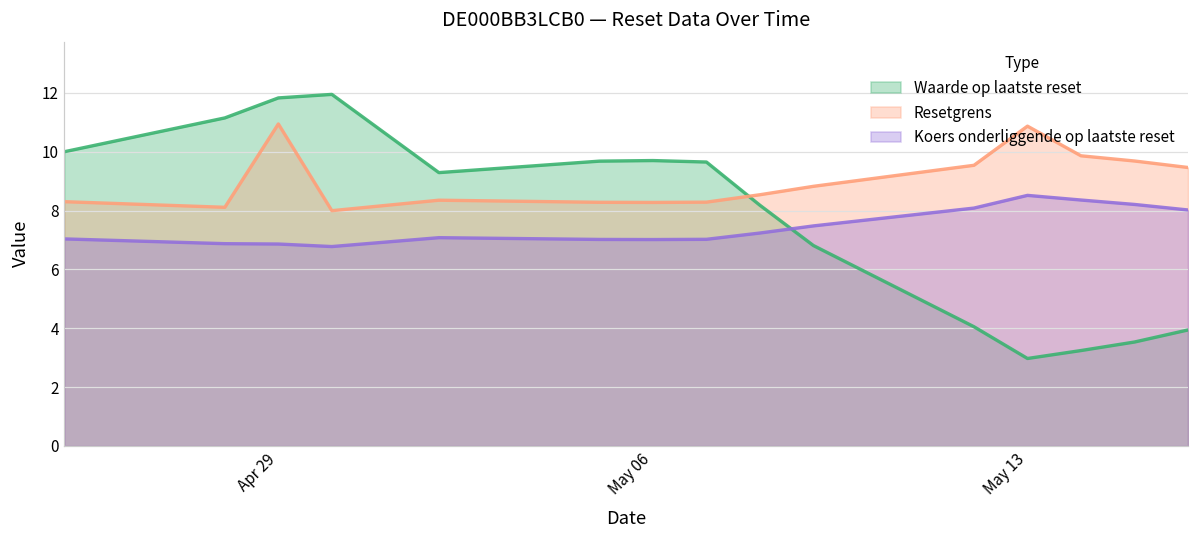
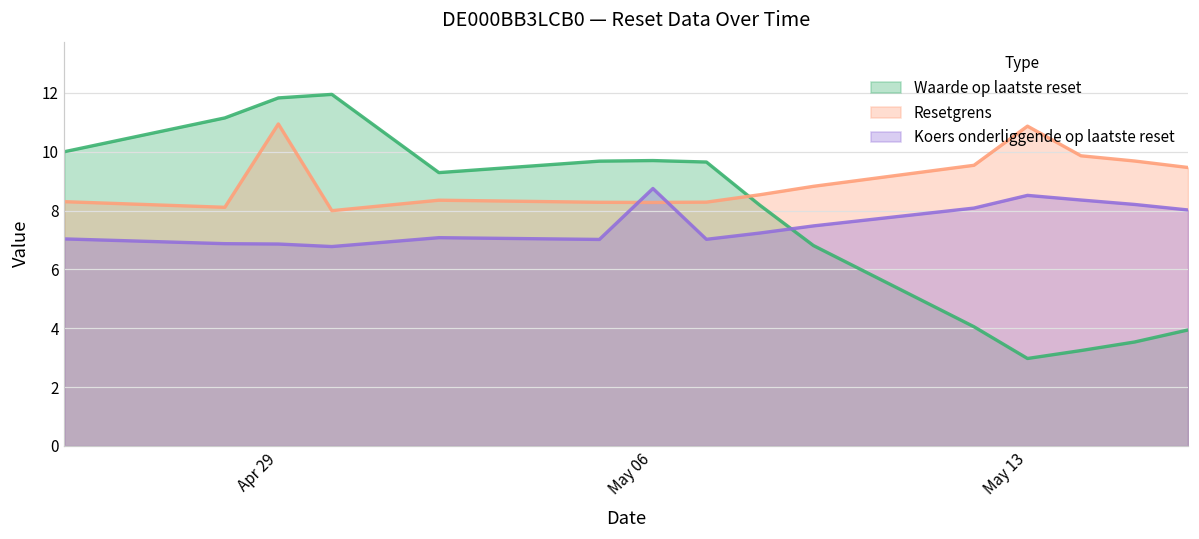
Koers onderliggende op laatste reset, May 06: 7.0 -> 8.8
